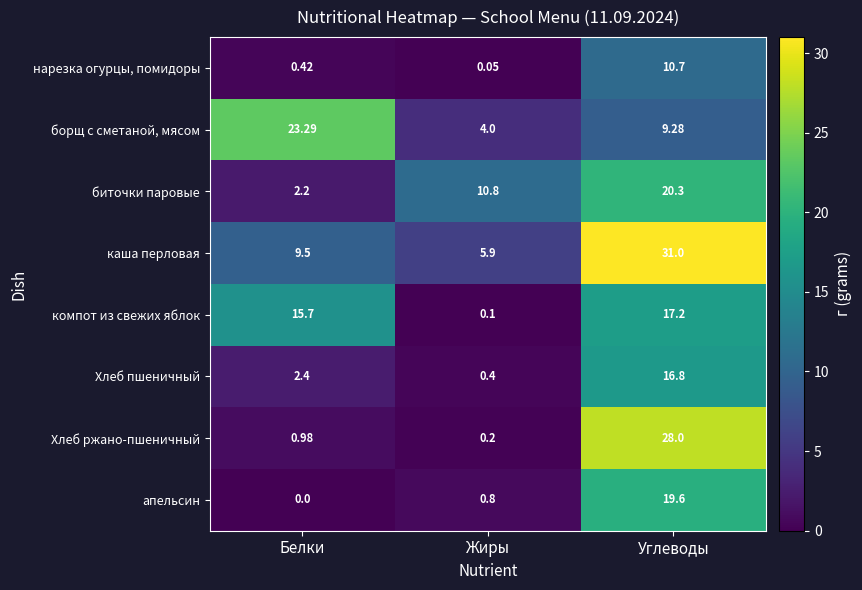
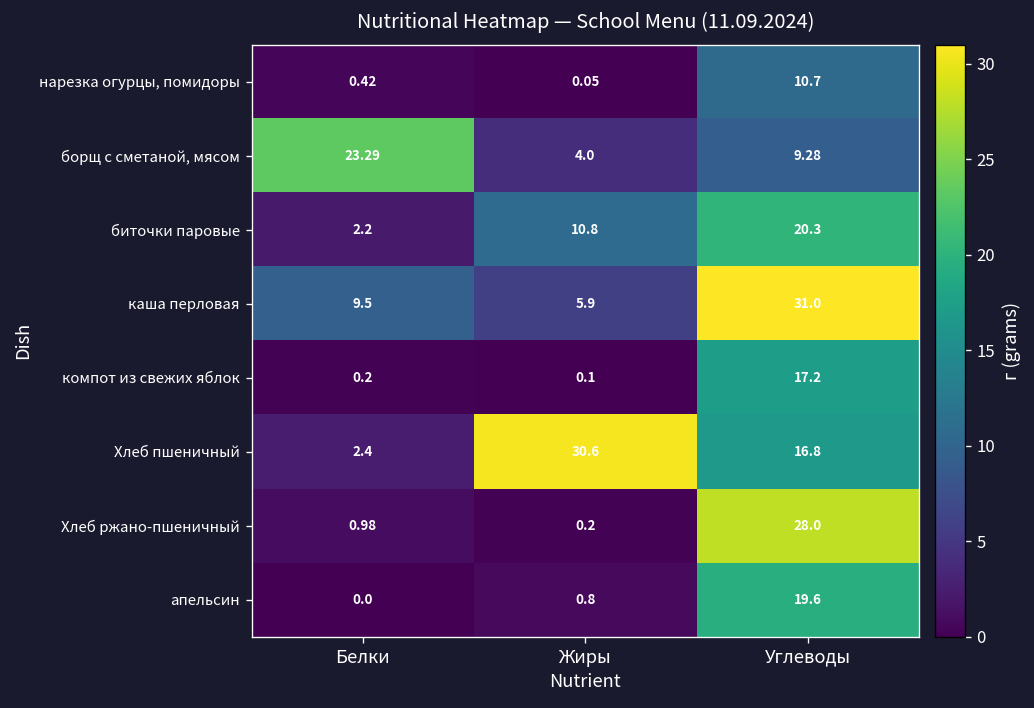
компот из свежих яблок, Белки: 15.7 -> 0.2
Хлеб пшеничный, Жиры: 0.4 -> 30.6
